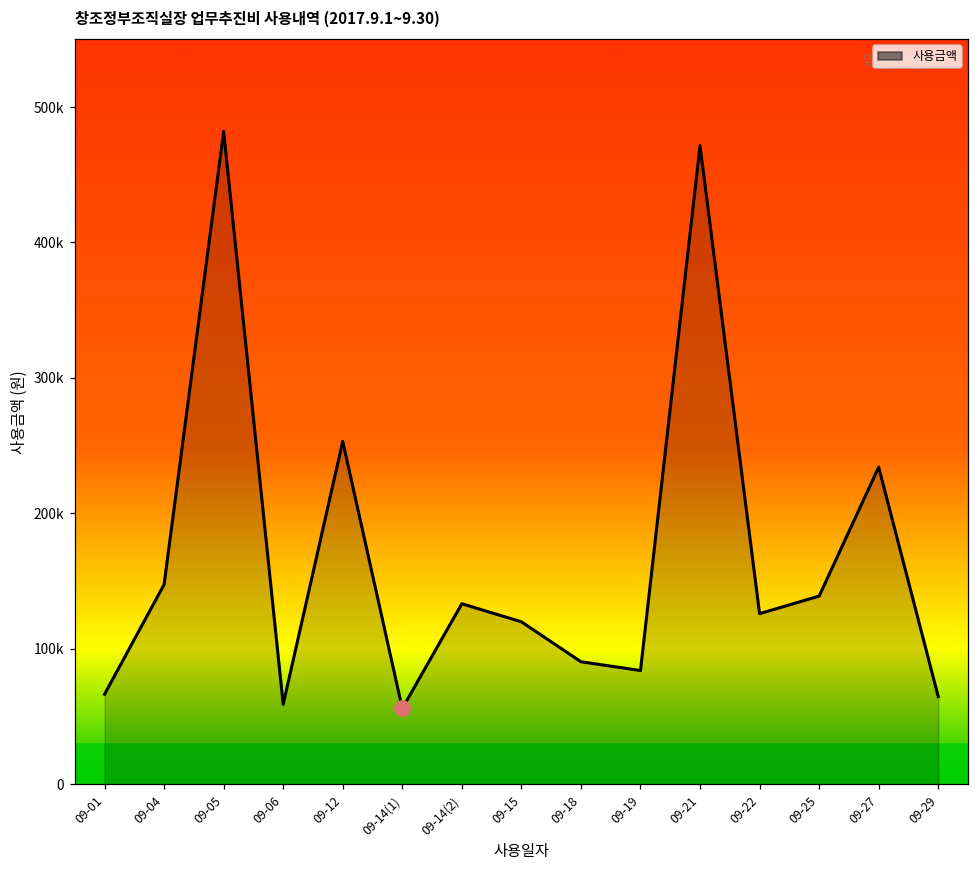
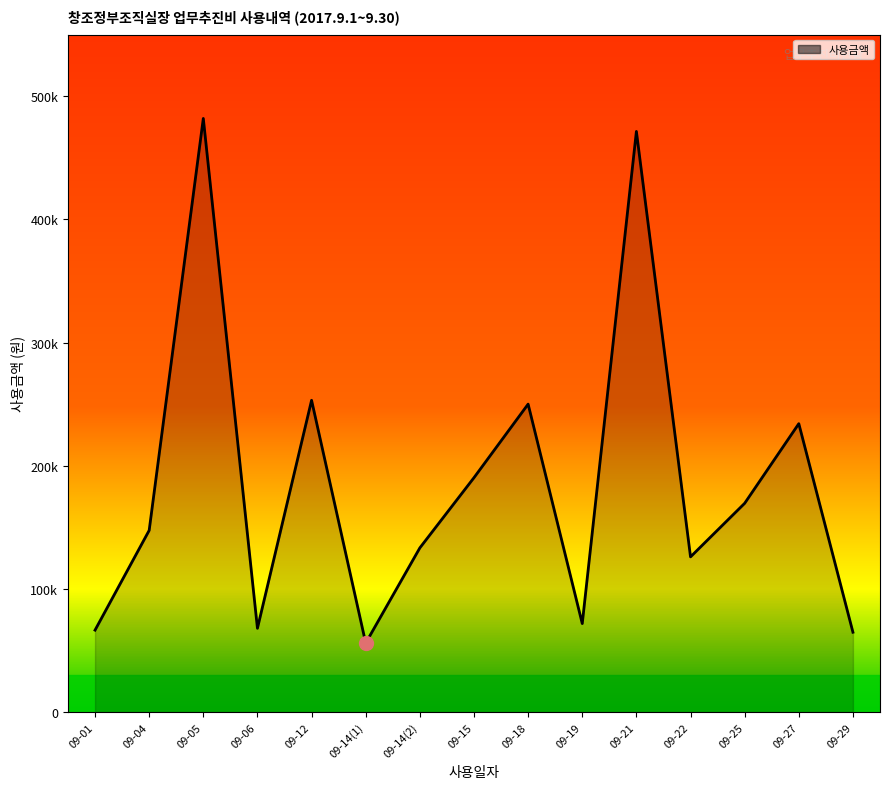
사용금액, 09-06: 59000 -> 68000
사용금액, 09-15: 120000 -> 190000
사용금액, 09-18: 91000 -> 250000
사용금액, 09-19: 84000 -> 72000
사용금액, 09-25: 139000 -> 170000
